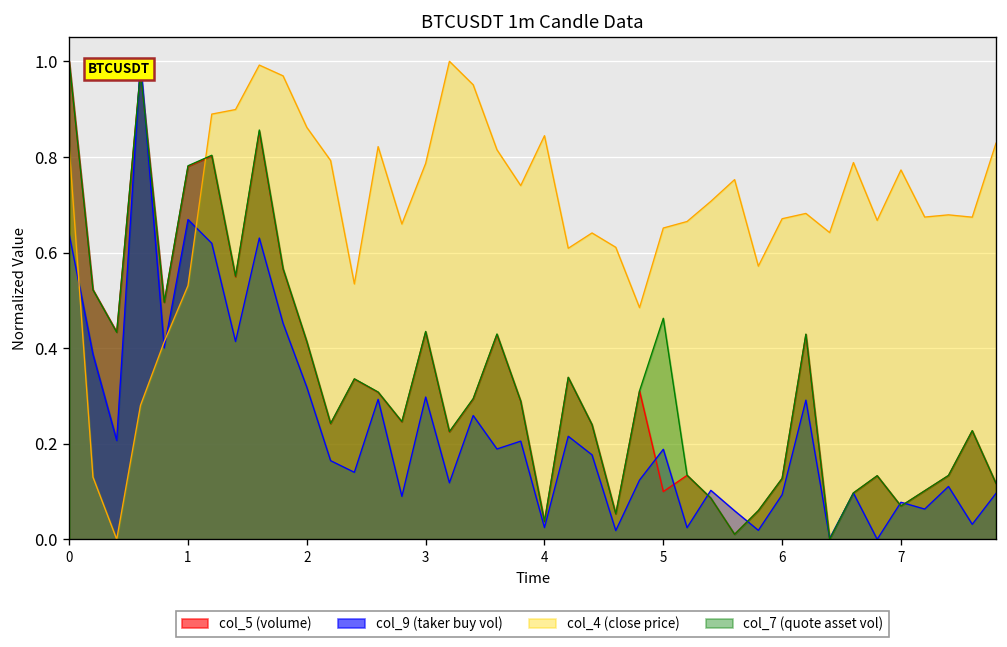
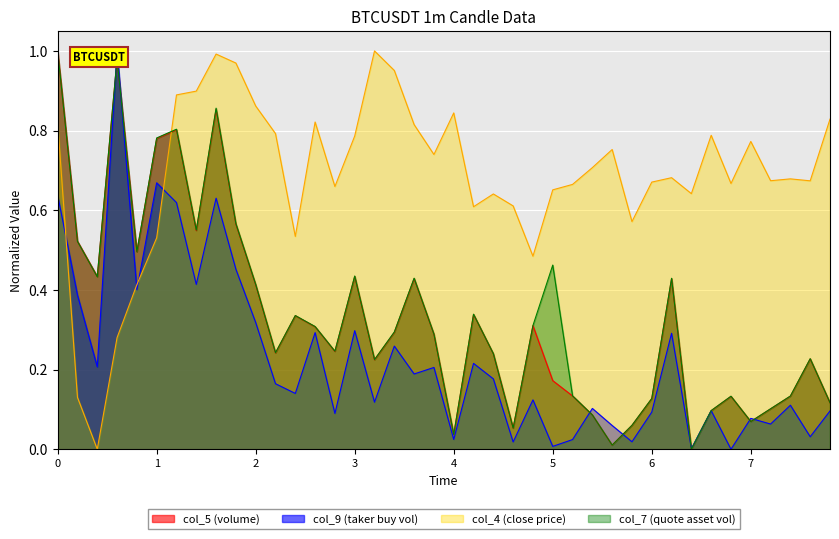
col_5 (volume), 5: 0.10 -> 0.17
col_9 (taker buy vol), 5: 0.19 -> 0.01
